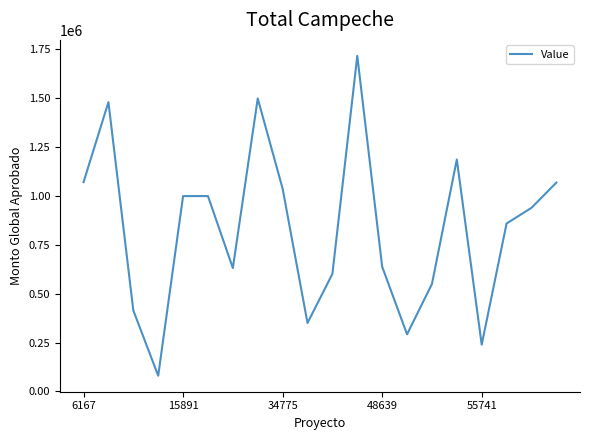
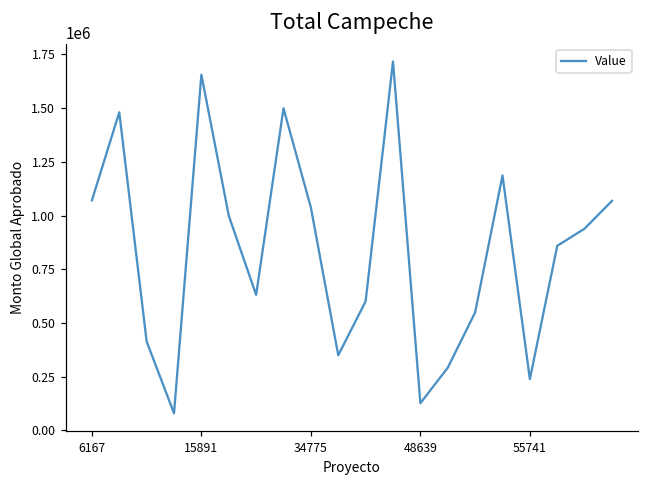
15891: 1000000 -> 1660000
48639: 640000 -> 130000
